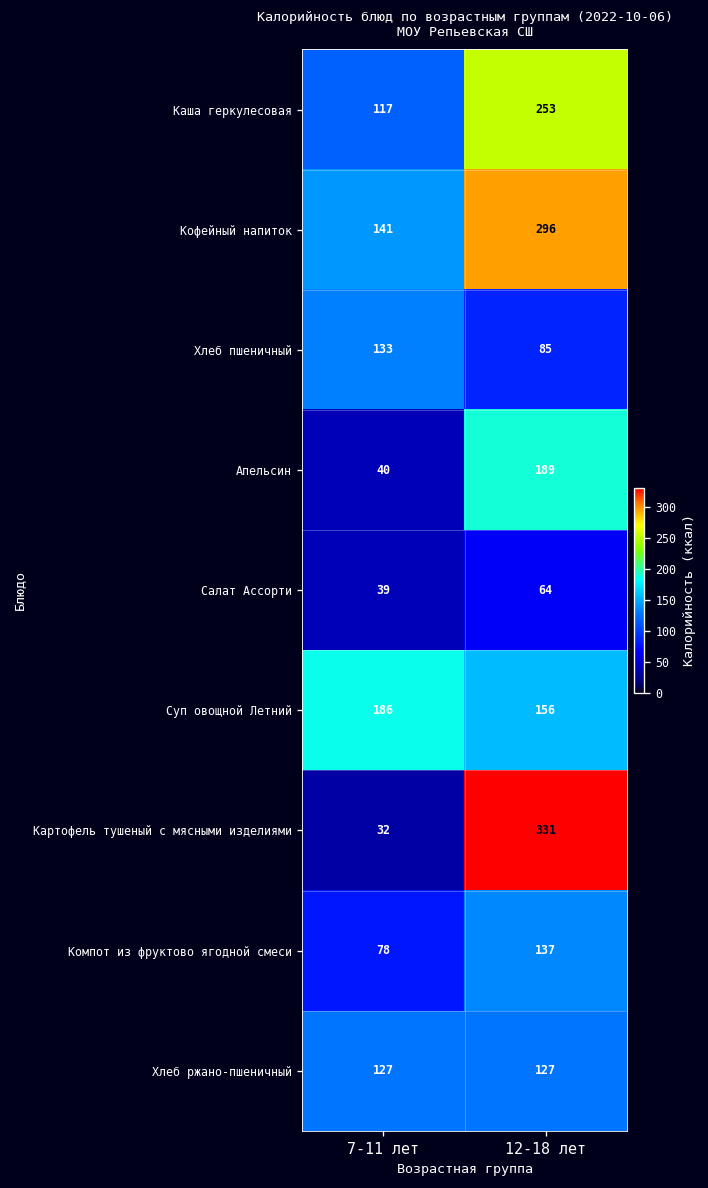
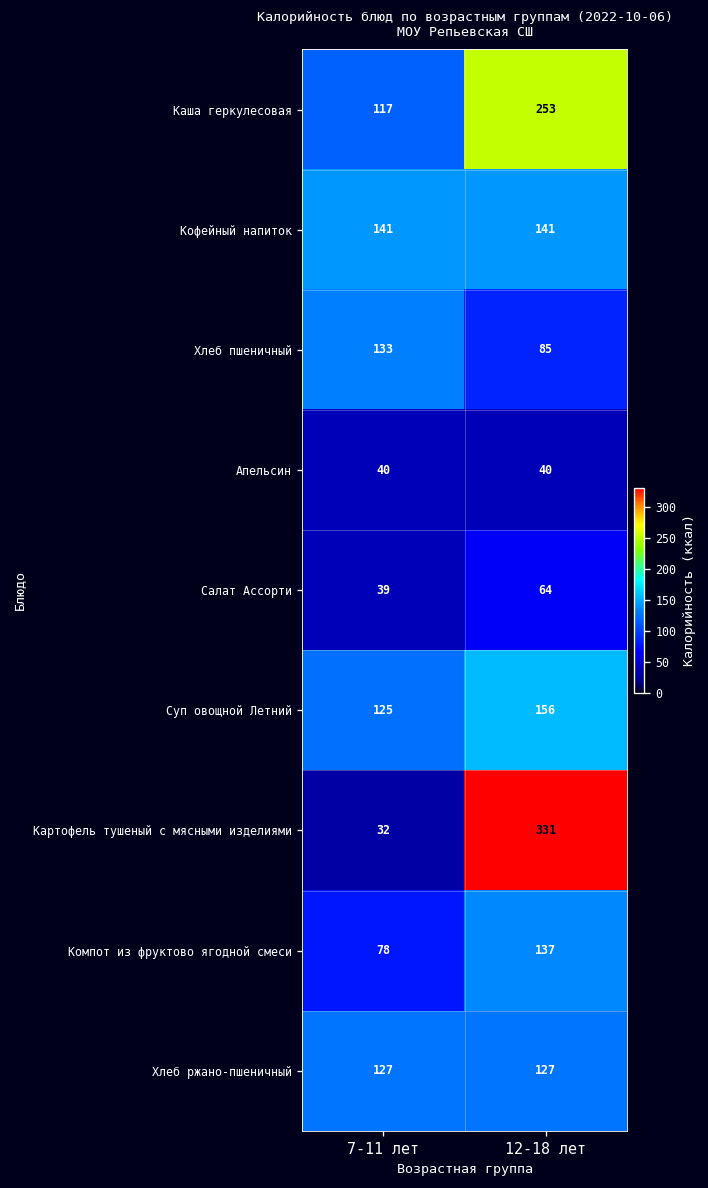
Кофейный напиток, 12-18 лет: 296 -> 141
Апельсин, 12-18 лет: 189 -> 40
Суп овощной Летний, 7-11 лет: 186 -> 125
